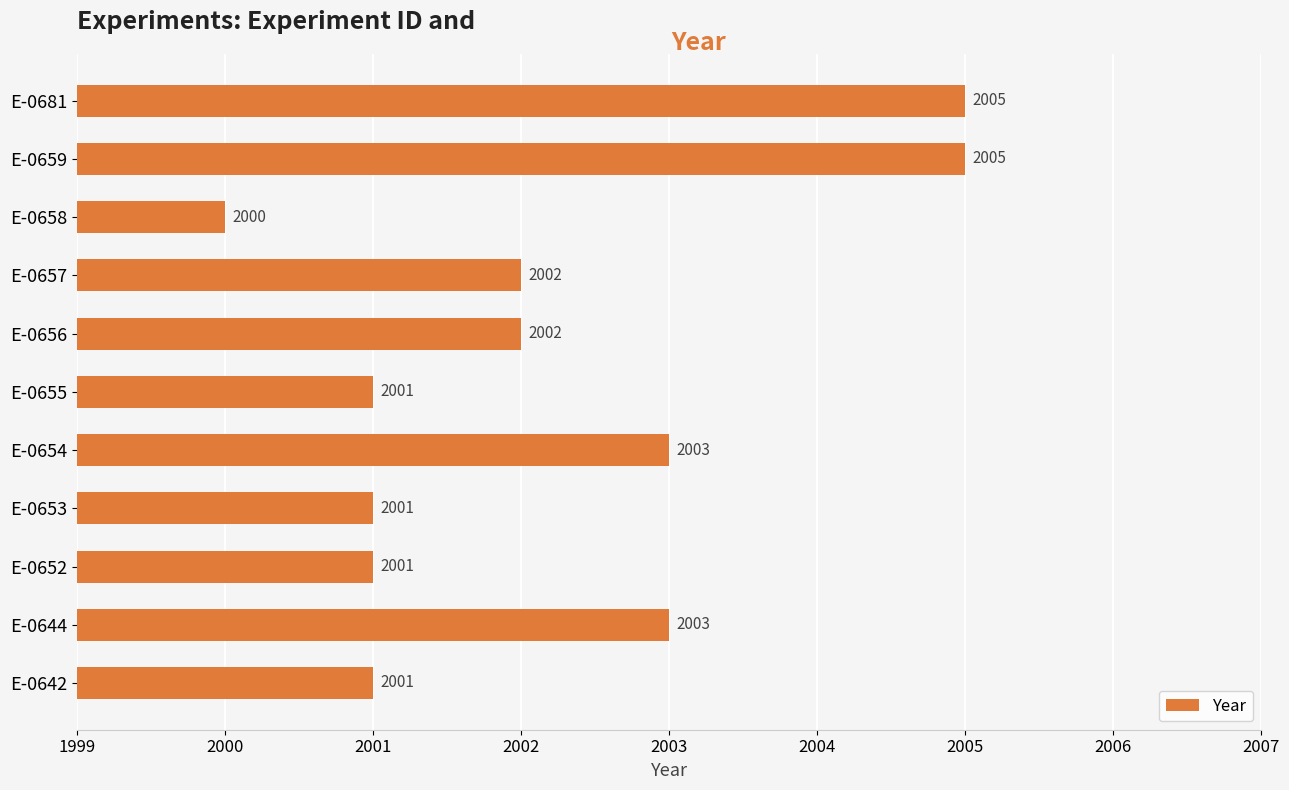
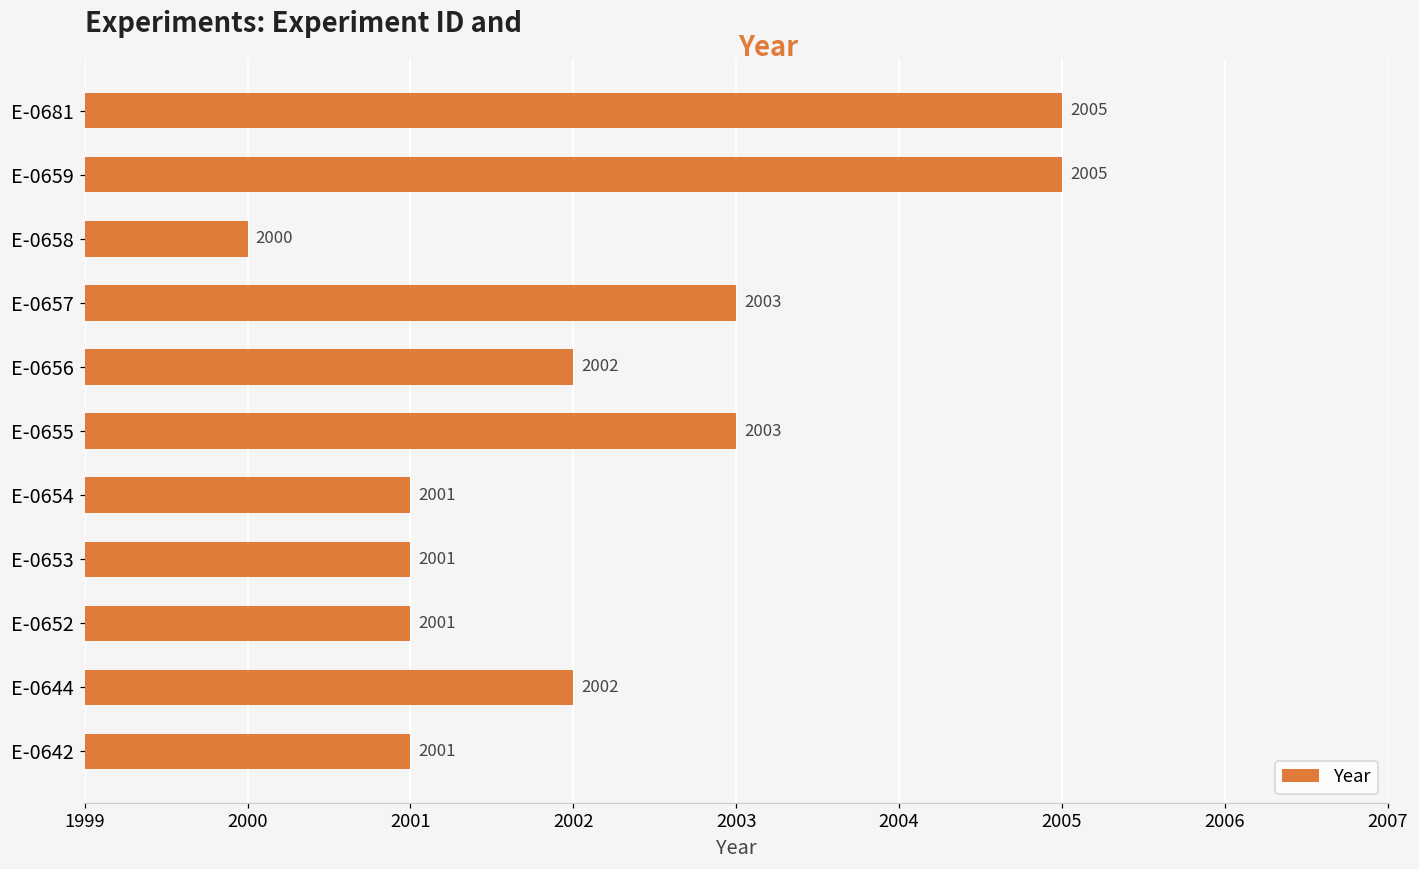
E-0657: 2002 -> 2003
E-0655: 2001 -> 2003
E-0654: 2003 -> 2001
E-0644: 2003 -> 2002
